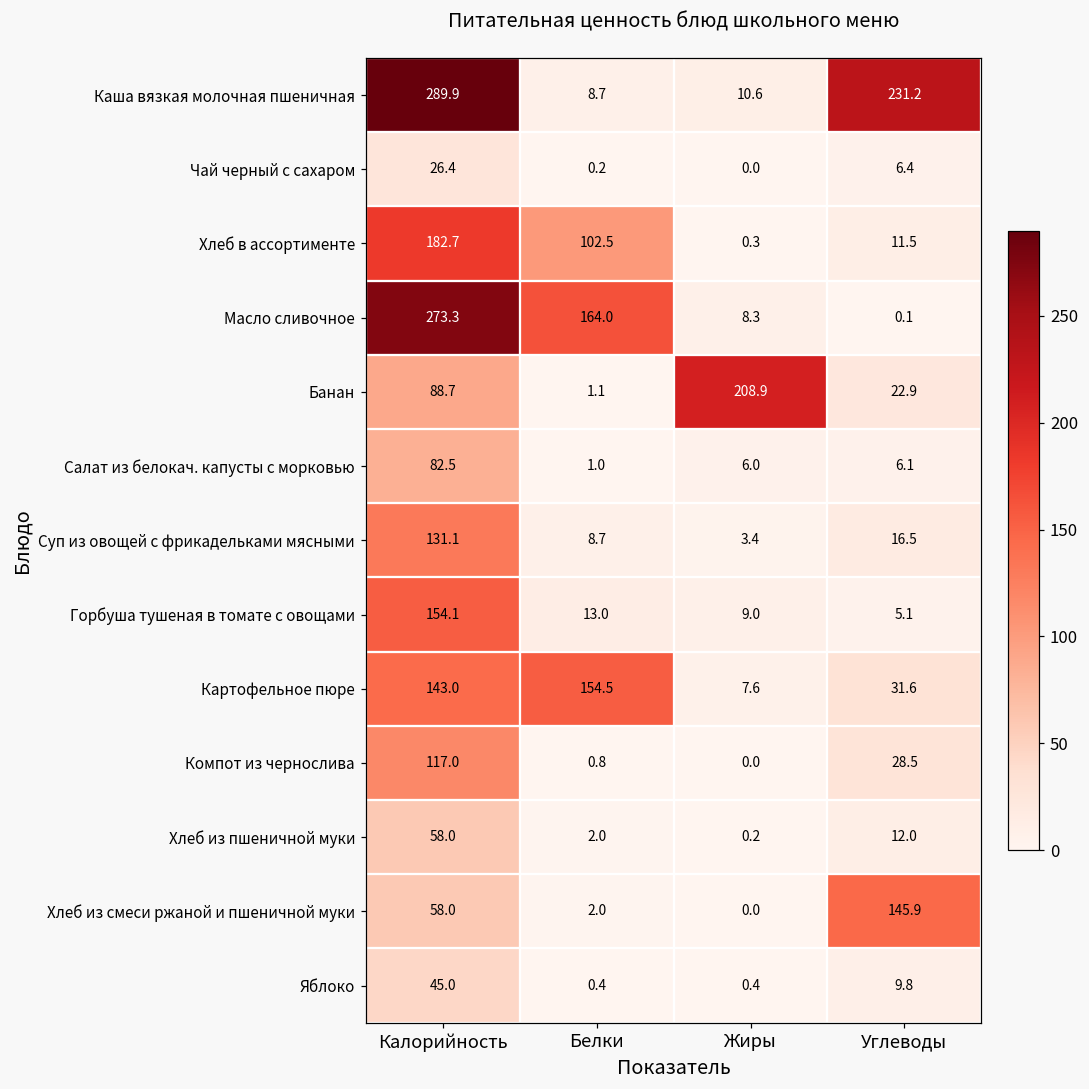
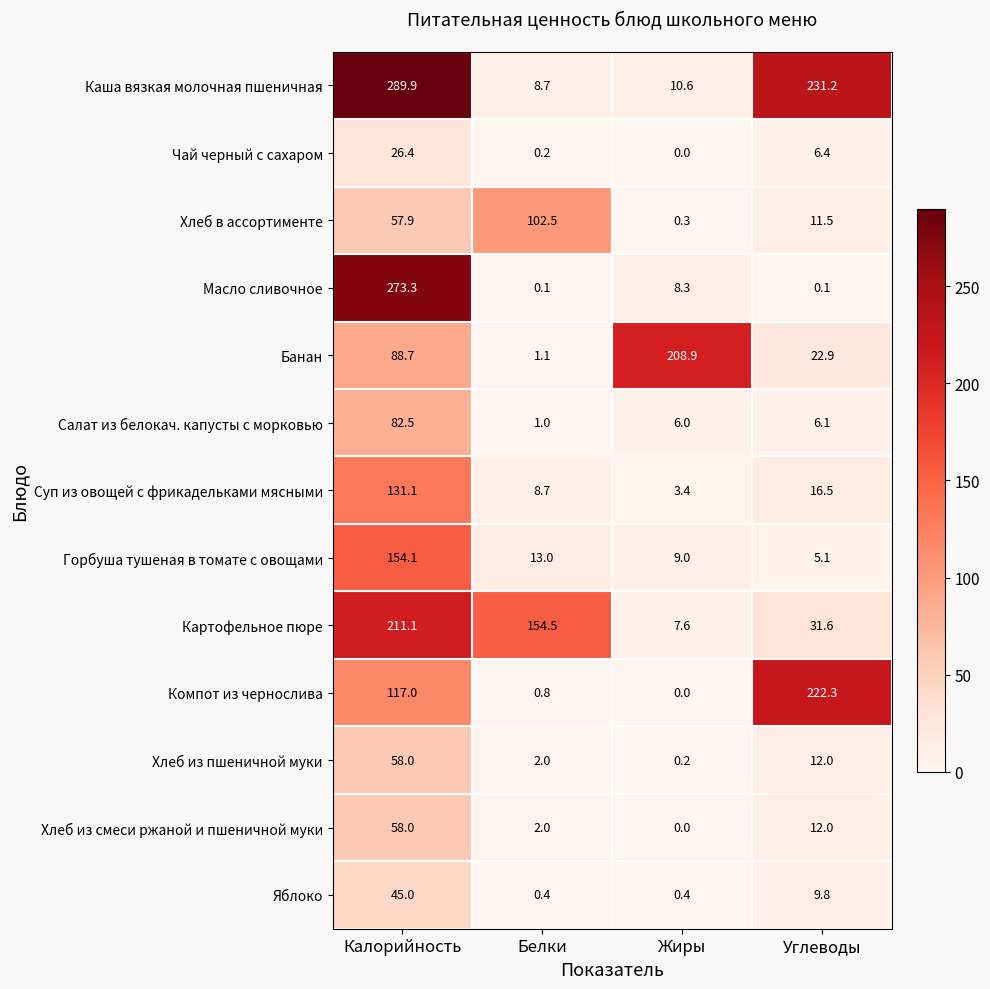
Хлеб в ассортименте, Калорийность: 182.7 -> 57.9
Масло сливочное, Белки: 164.0 -> 0.1
Картофельное пюре, Калорийность: 143.0 -> 211.1
Компот из чернослива, Углеводы: 28.5 -> 222.3
Хлеб из смеси ржаной и пшеничной муки, Углеводы: 145.9 -> 12.0
